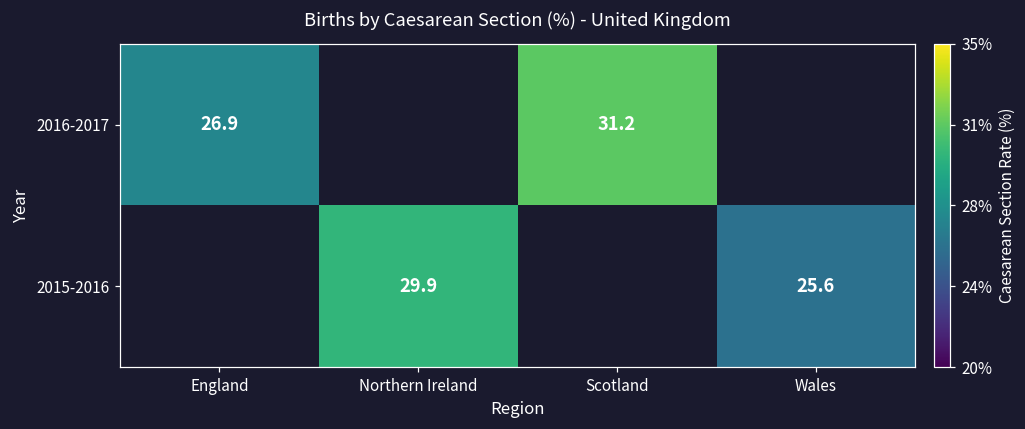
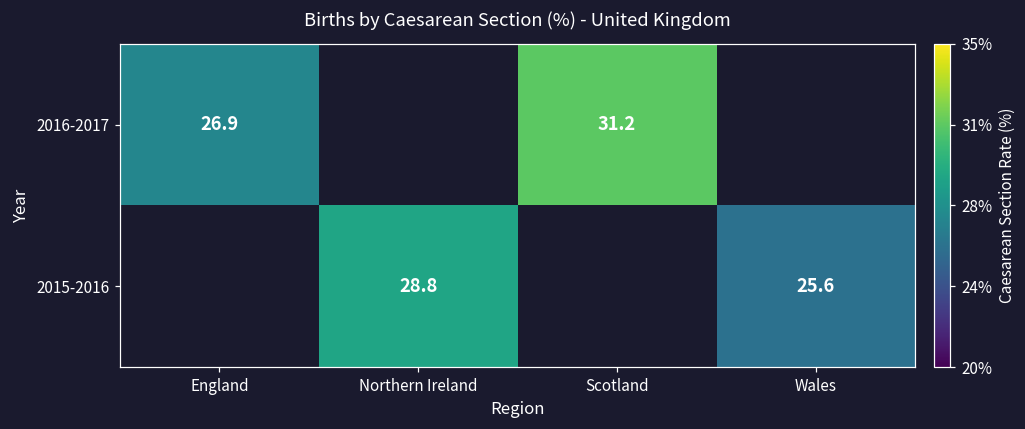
2015-2016, Northern Ireland: 29.9 -> 28.8
